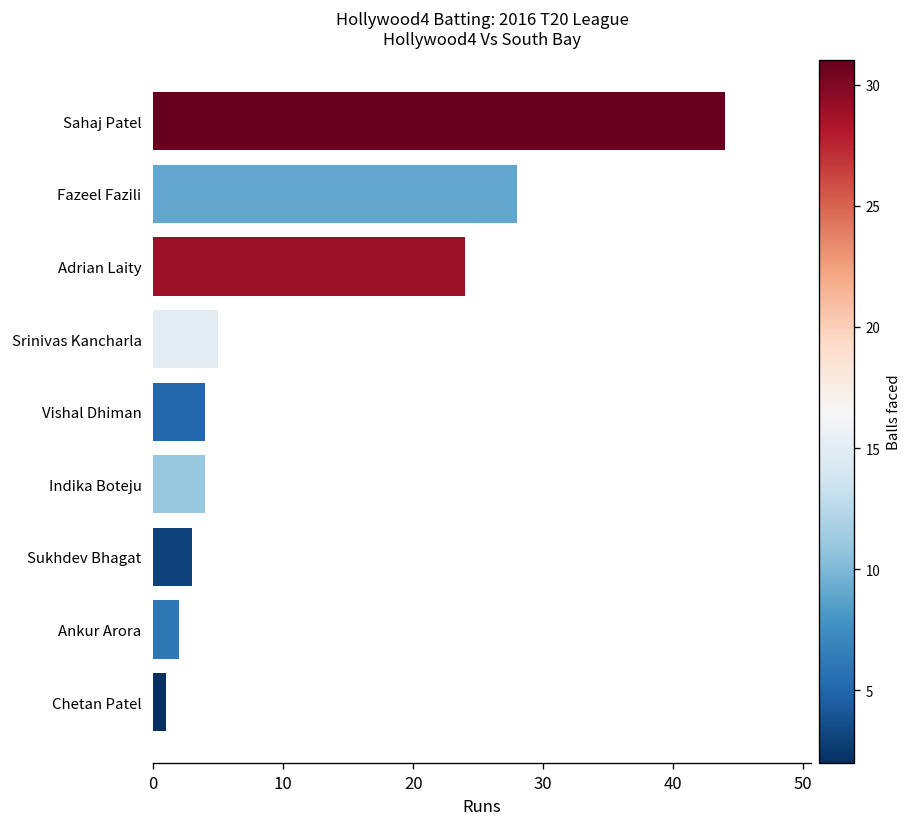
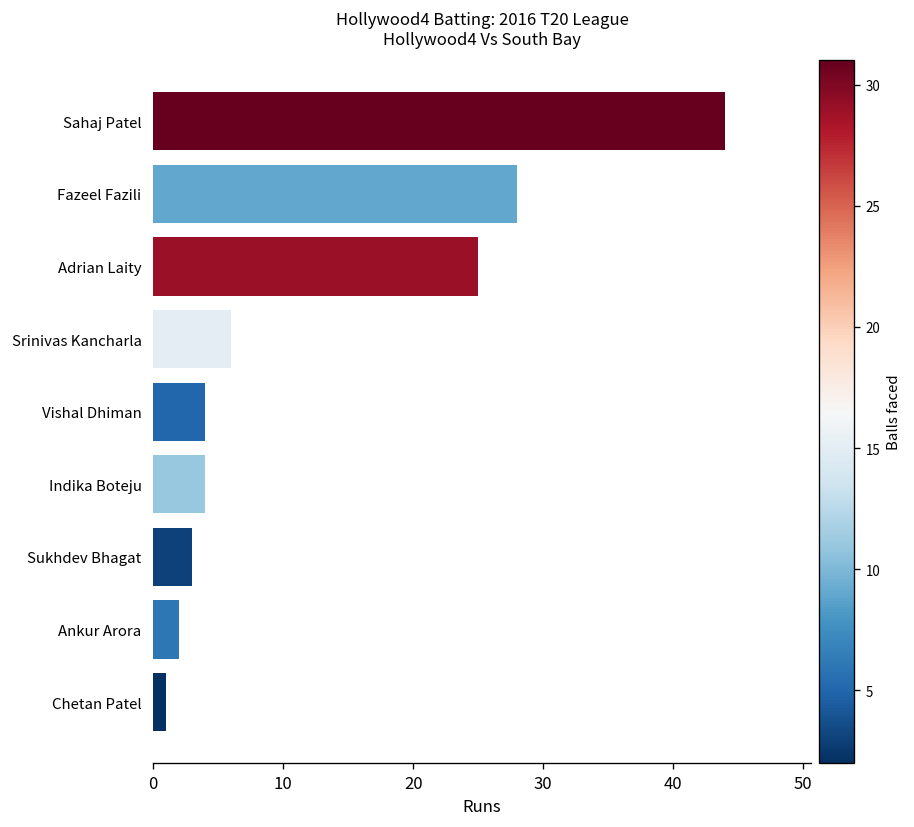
Adrian Laity: 24 -> 25
Srinivas Kancharla: 5 -> 6
